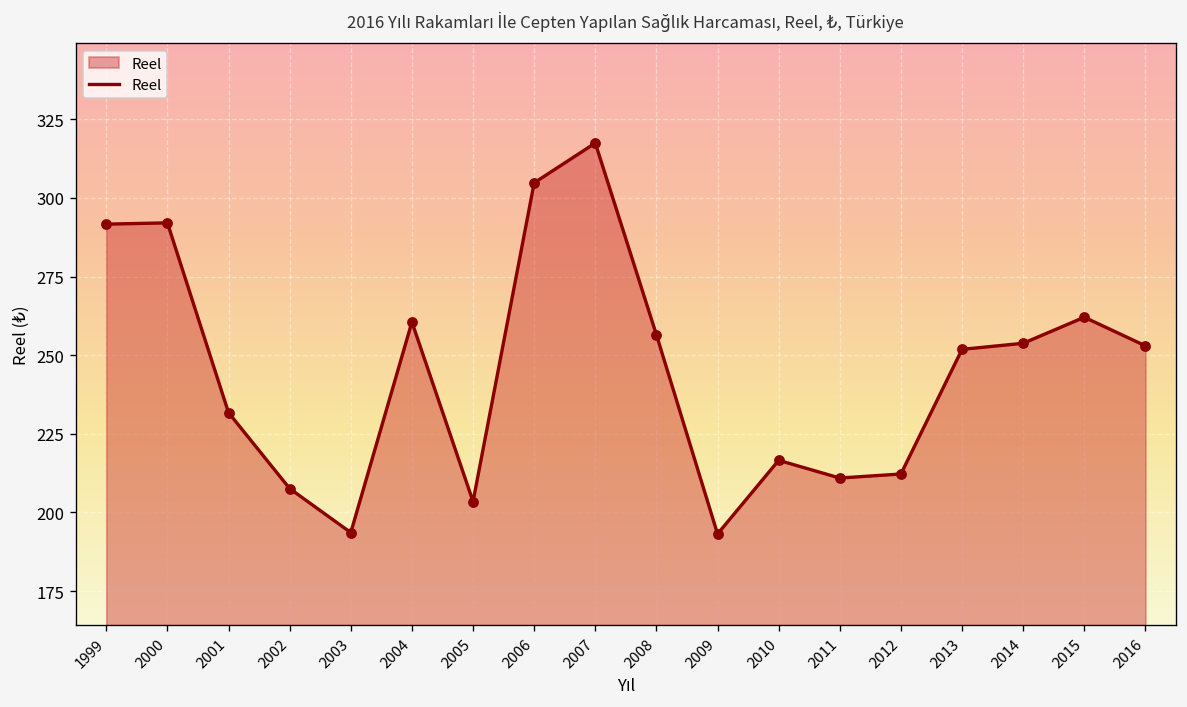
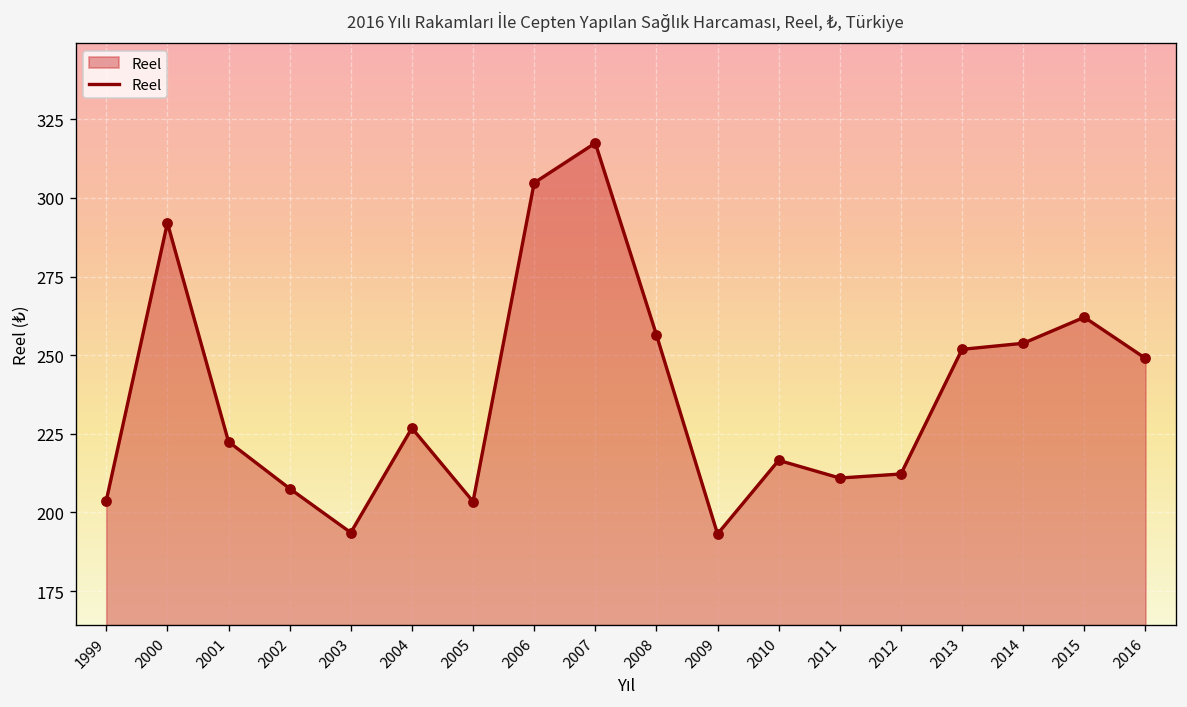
1999: 292 -> 204
2001: 232 -> 222
2004: 261 -> 227
2016: 253 -> 249
